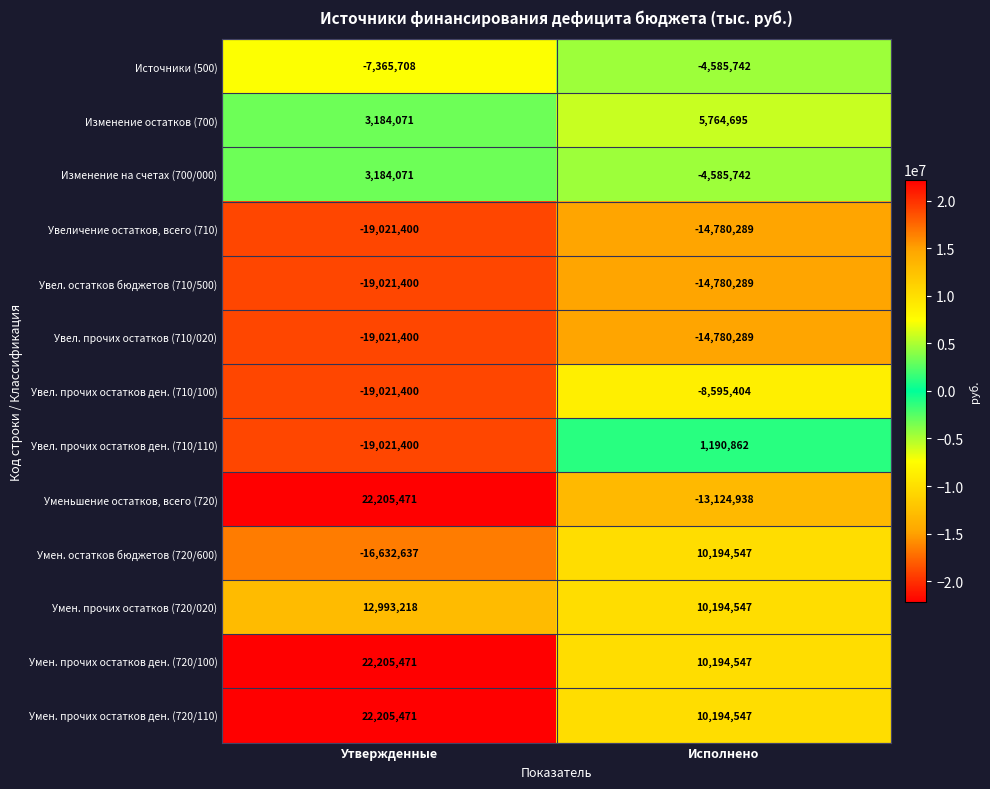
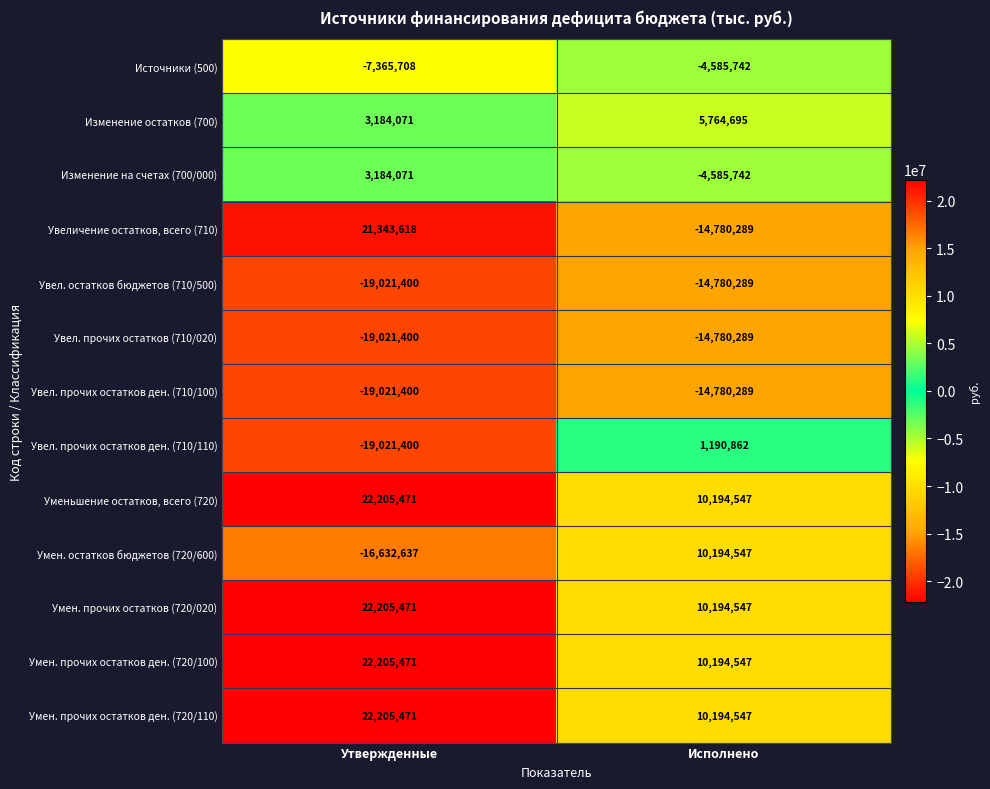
Увеличение остатков, всего (710), Утвержденные: -19,021,400 -> 21,343,618
Увел. прочих остатков ден. (710/100), Исполнено: -8,595,404 -> -14,780,289
Уменьшение остатков, всего (720), Исполнено: -13,124,938 -> 10,194,547
Умен. прочих остатков (720/020), Утвержденные: 12,993,218 -> 22,205,471
